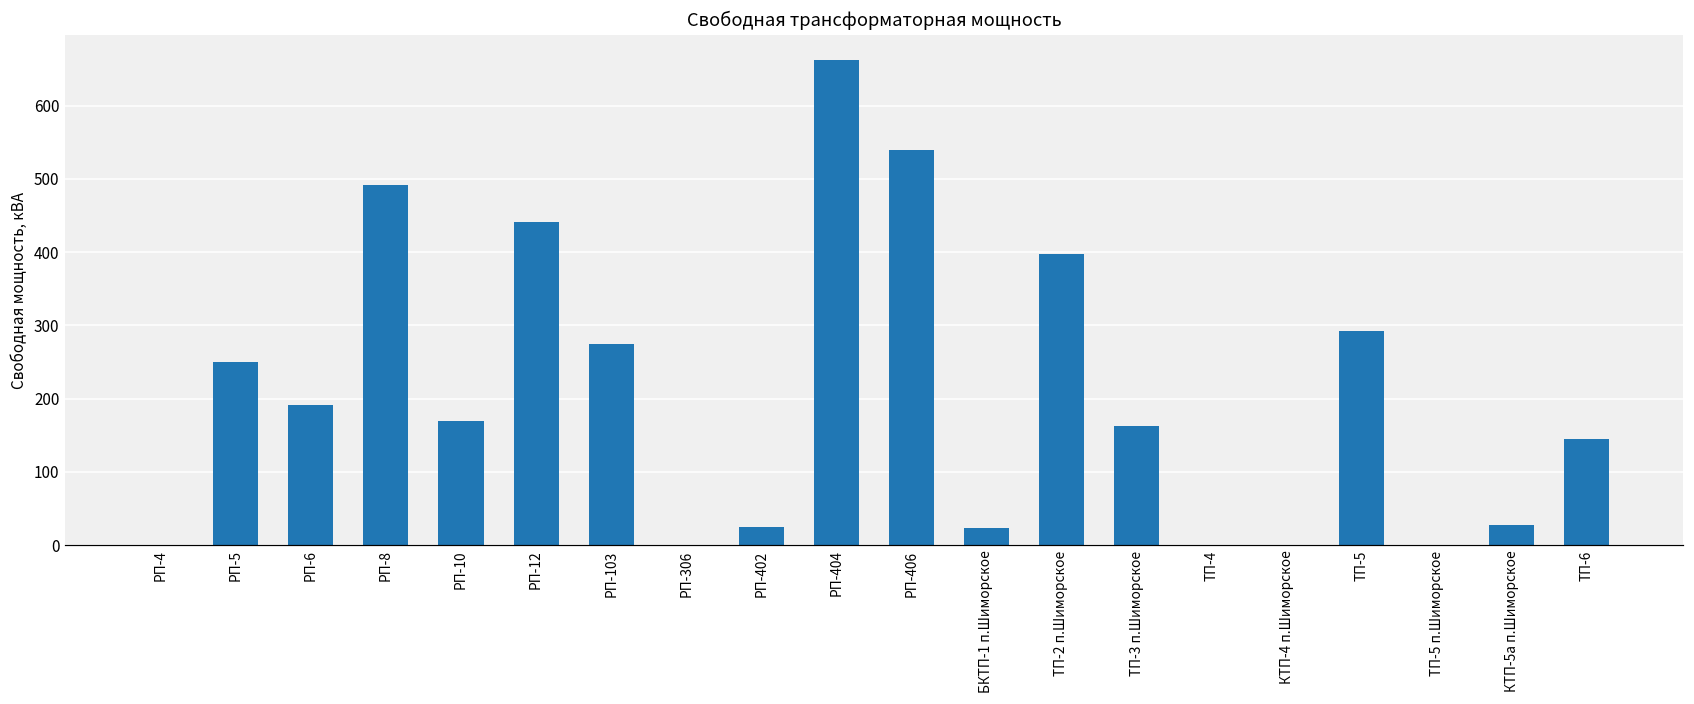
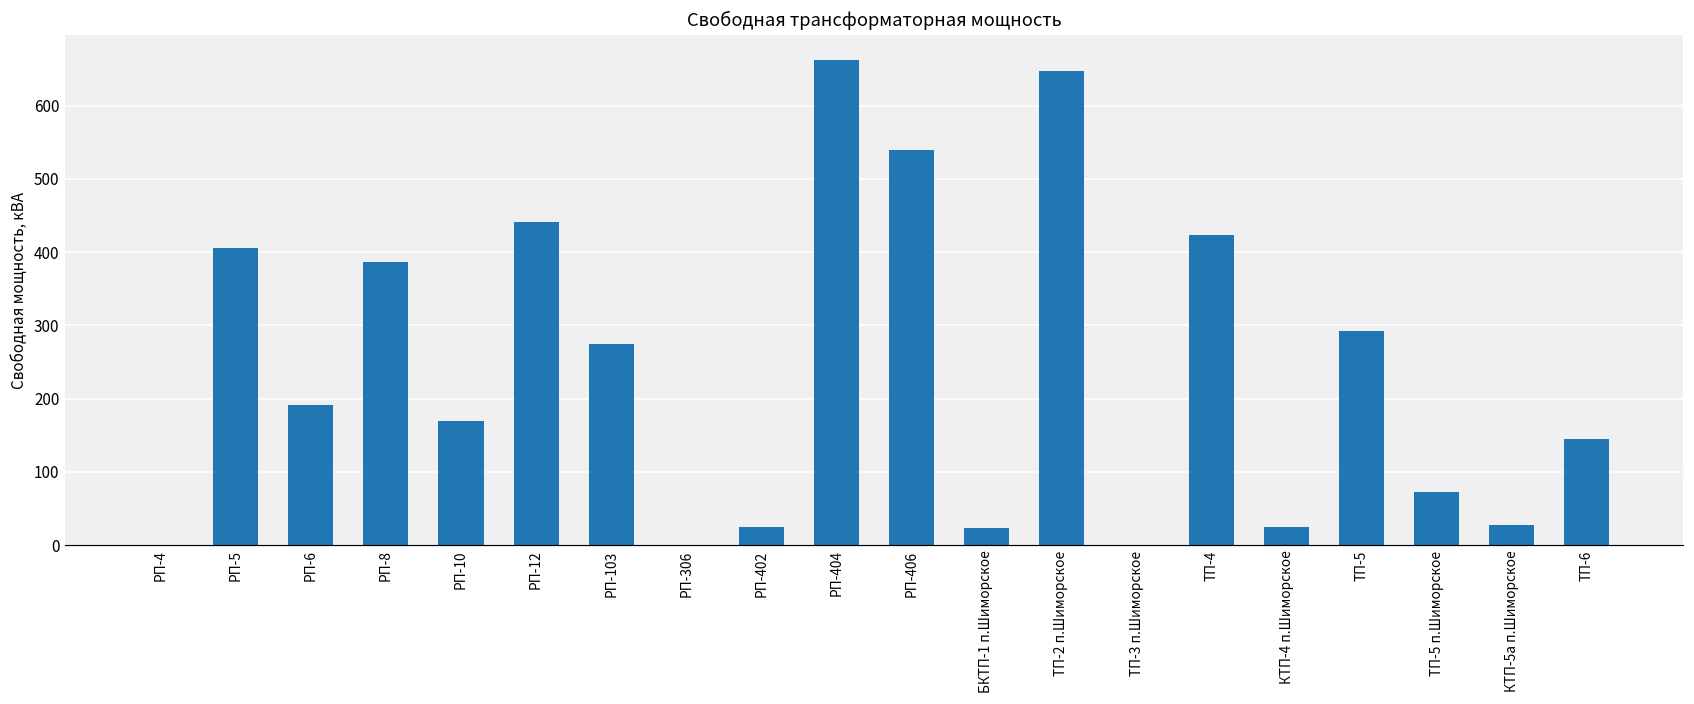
РП-5: 250 -> 410
РП-8: 490 -> 390
ТП-2 п.Шиморское: 400 -> 650
ТП-3 п.Шиморское: 160 -> 0
ТП-4: 0 -> 420
КТП-4 п.Шиморское: 0 -> 20
ТП-5 п.Шиморское: 0 -> 70
